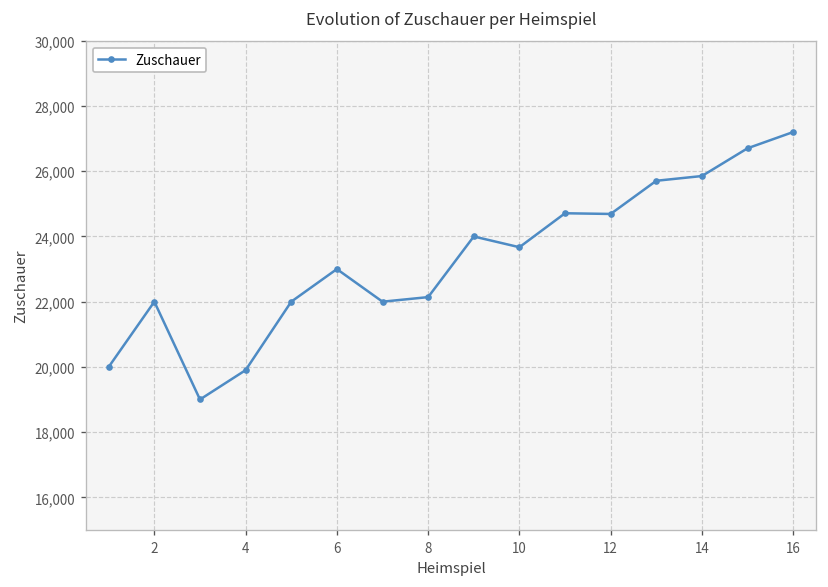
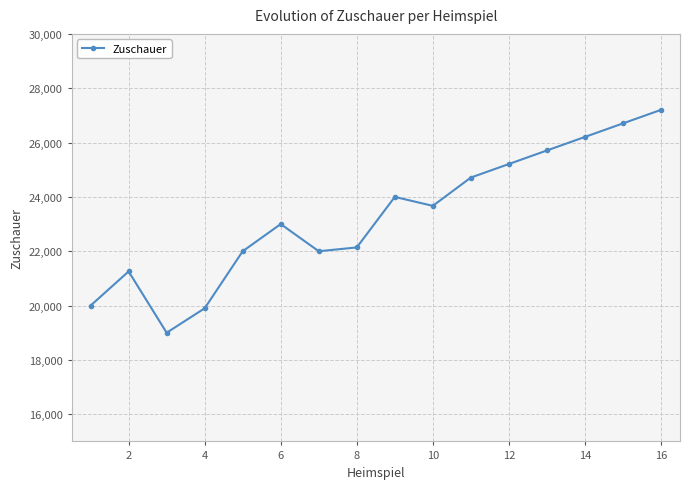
2: 22,000 -> 21,300
12: 24,700 -> 25,200
14: 25,900 -> 26,200
